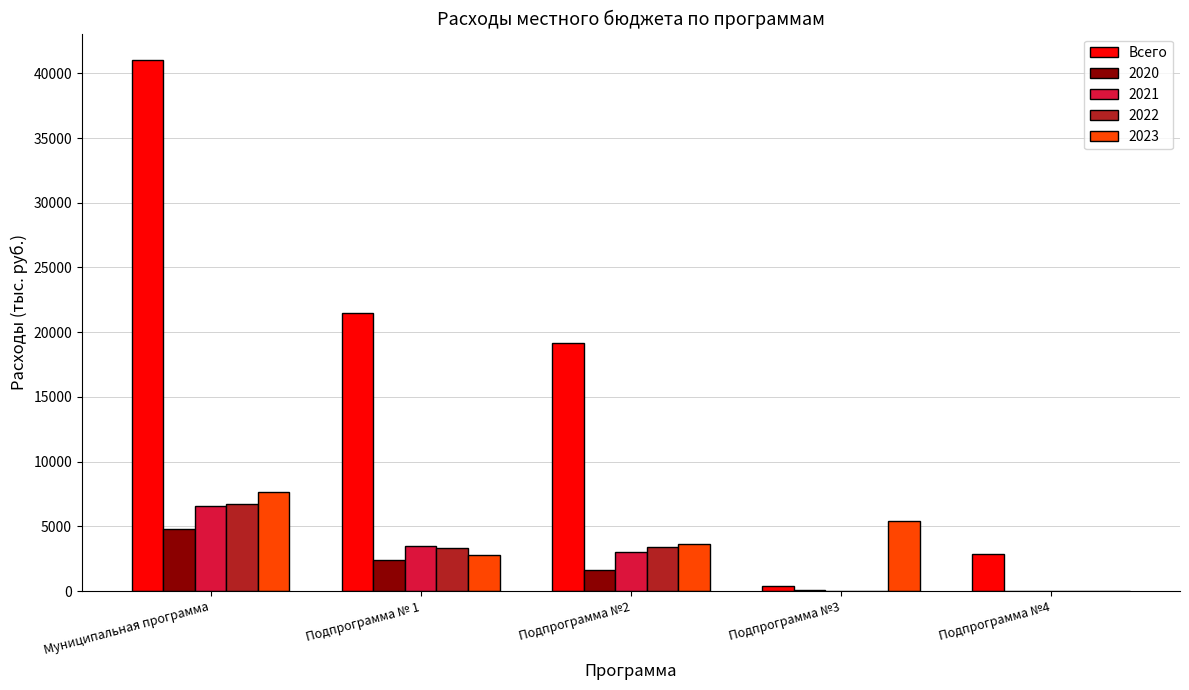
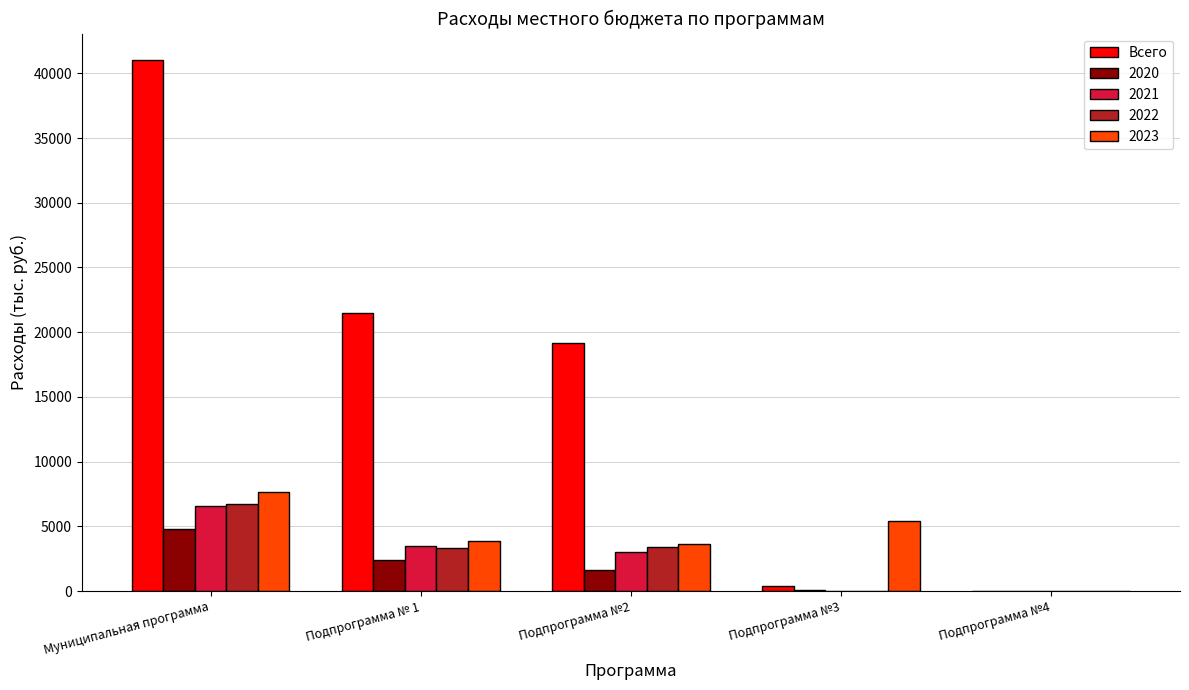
2023, Подпрограмма № 1: 2800 -> 3900
Всего, Подпрограмма №4: 2900 -> 0
